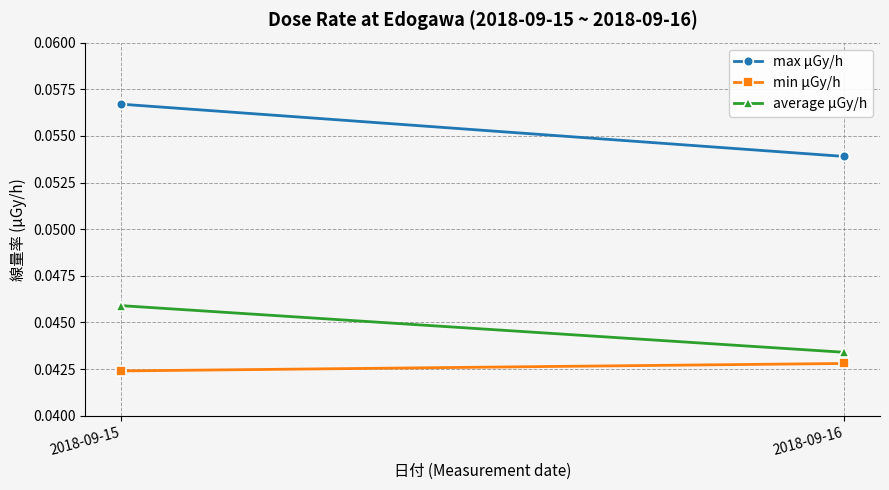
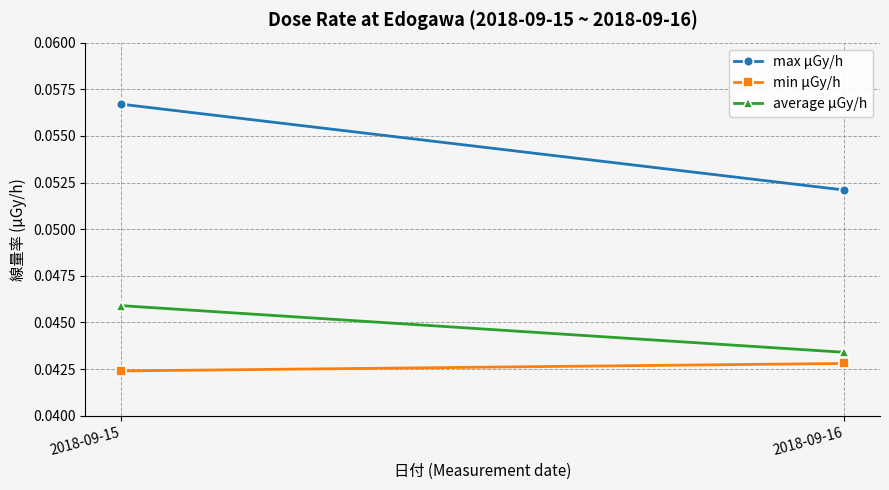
max μGy/h, 2018-09-16: 0.0539 -> 0.0521
